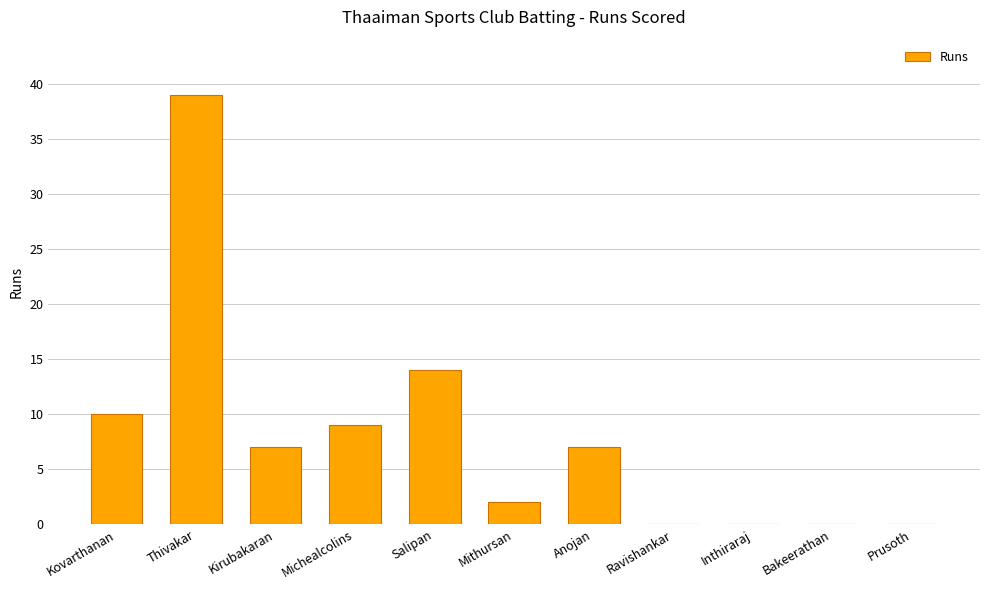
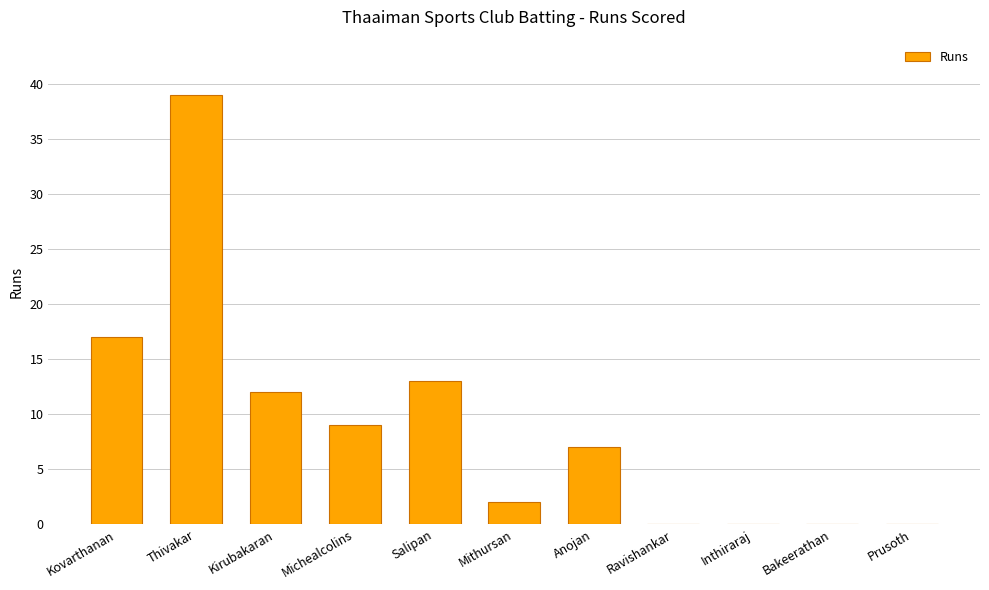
Kovarthanan: 10 -> 17
Kirubakaran: 7 -> 12
Salipan: 14 -> 13
